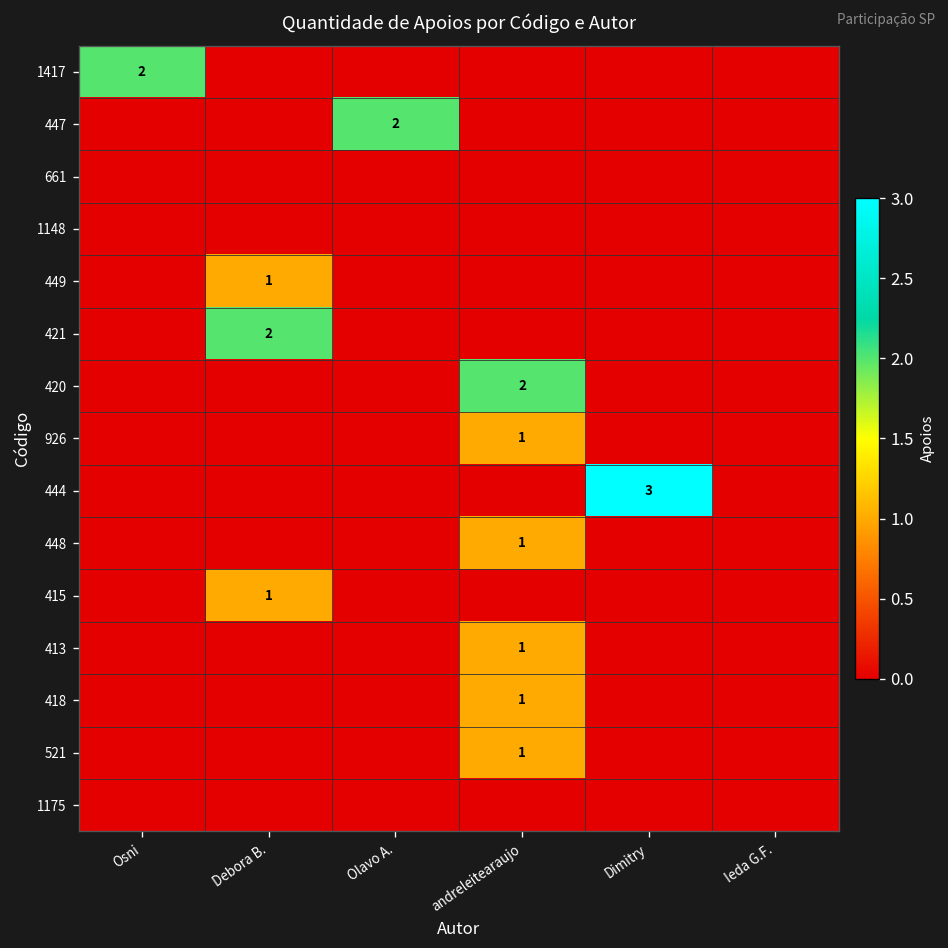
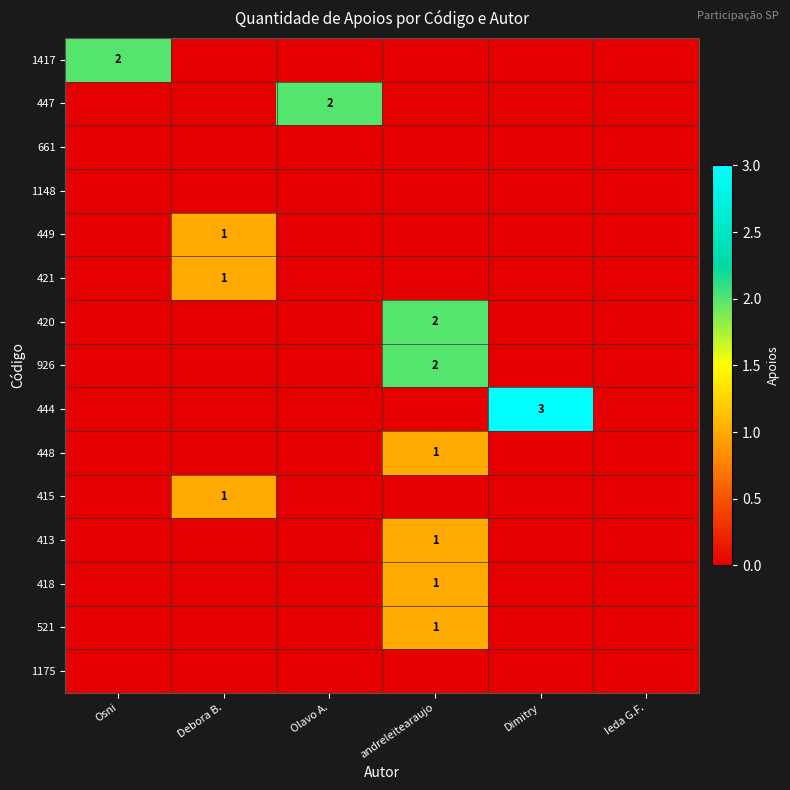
421, Debora B.: 2 -> 1
926, andreleitearaujo: 1 -> 2
